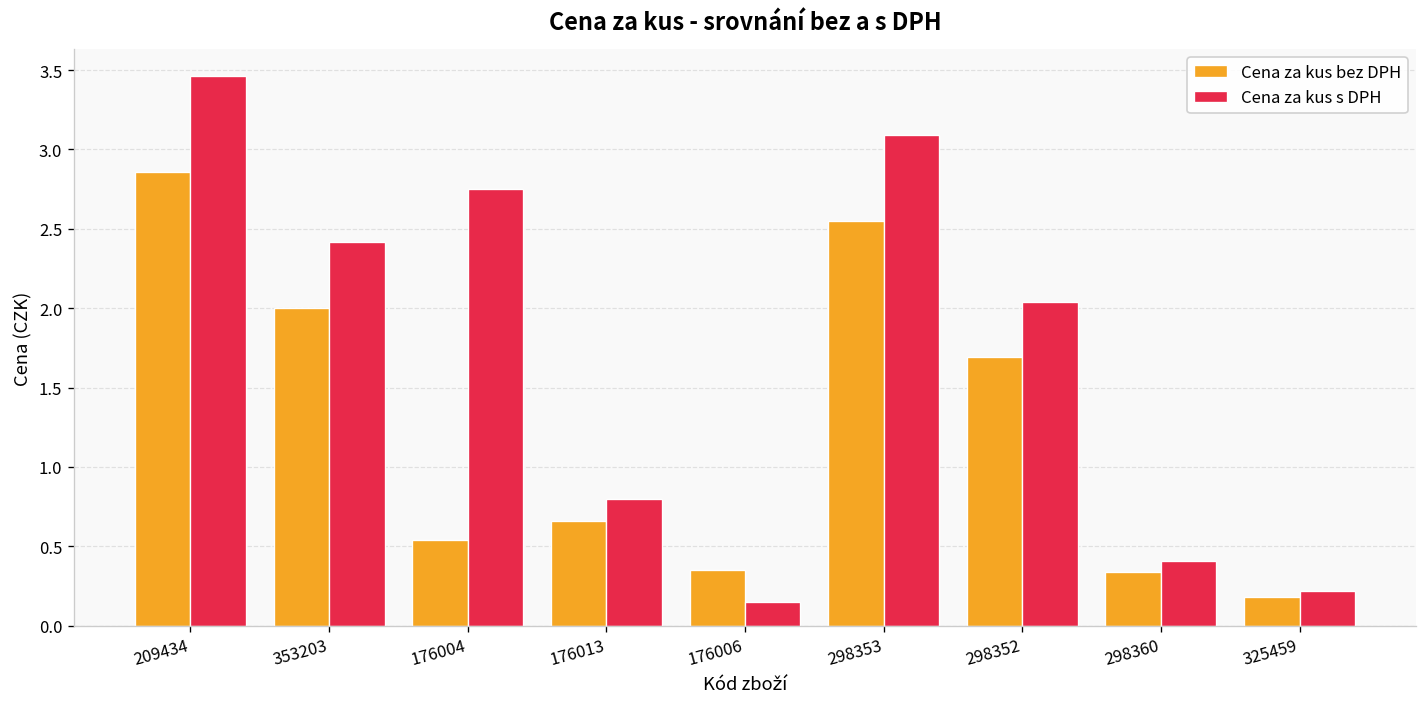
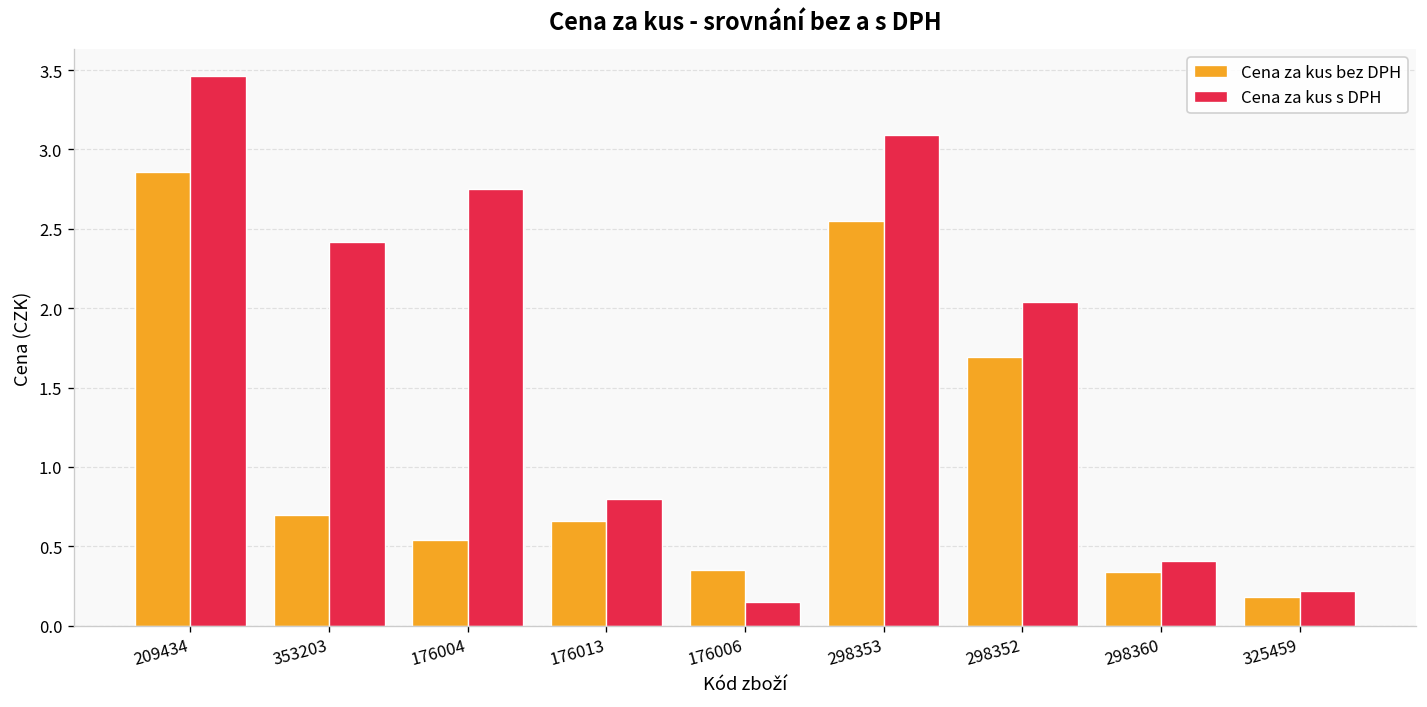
Cena za kus bez DPH, 353203: 2.0 -> 0.7
